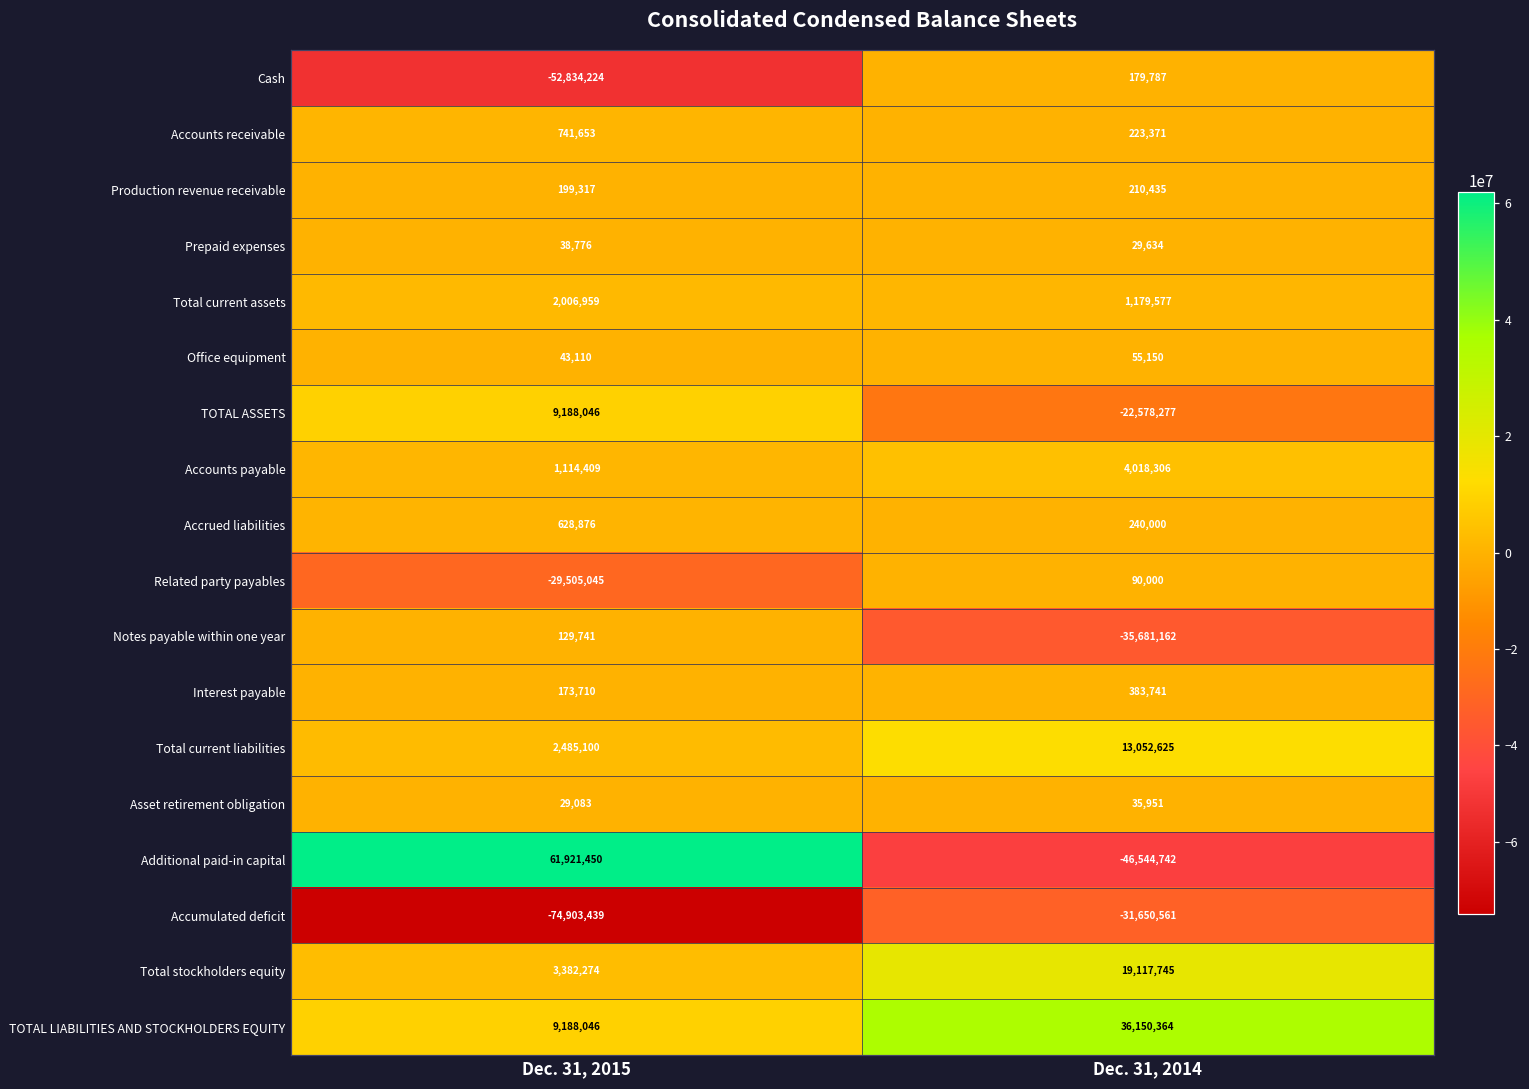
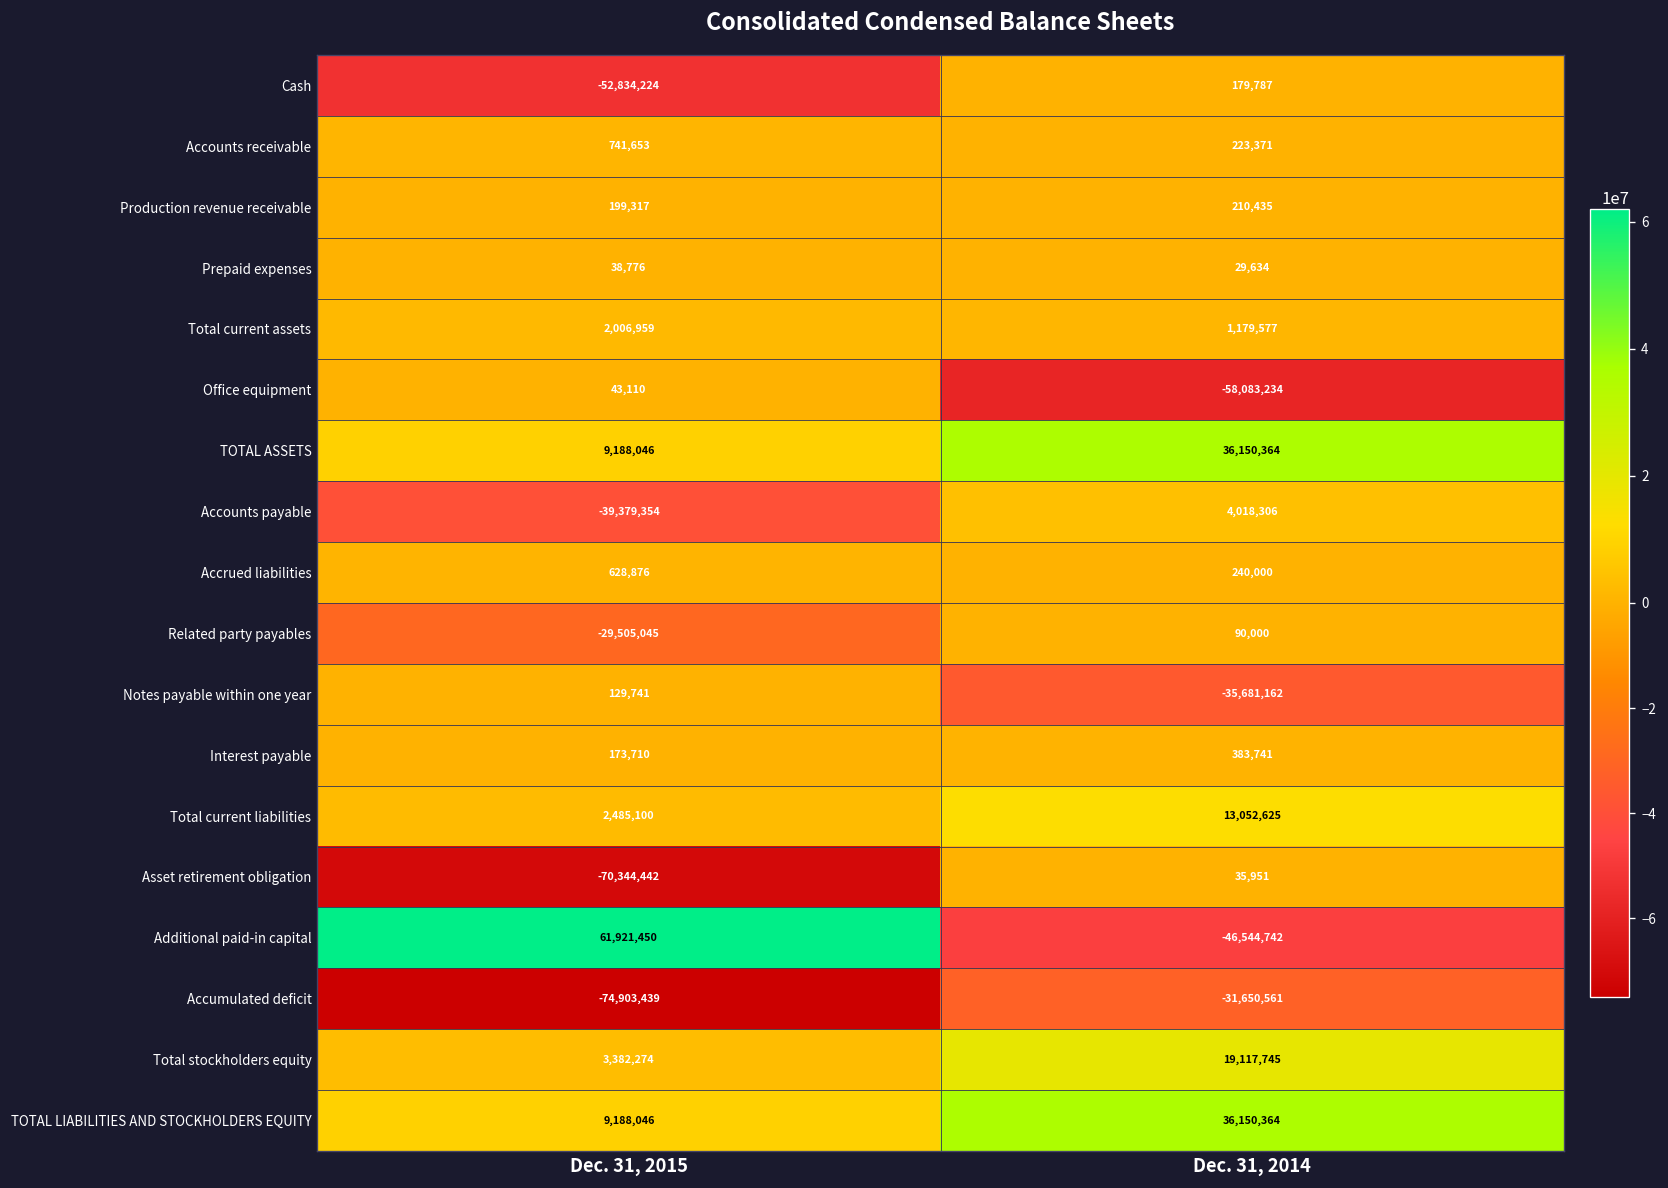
Office equipment, Dec. 31, 2014: 55,150 -> -58,083,234
TOTAL ASSETS, Dec. 31, 2014: -22,578,277 -> 36,150,364
Accounts payable, Dec. 31, 2015: 1,114,409 -> -39,379,354
Asset retirement obligation, Dec. 31, 2015: 29,083 -> -70,344,442
